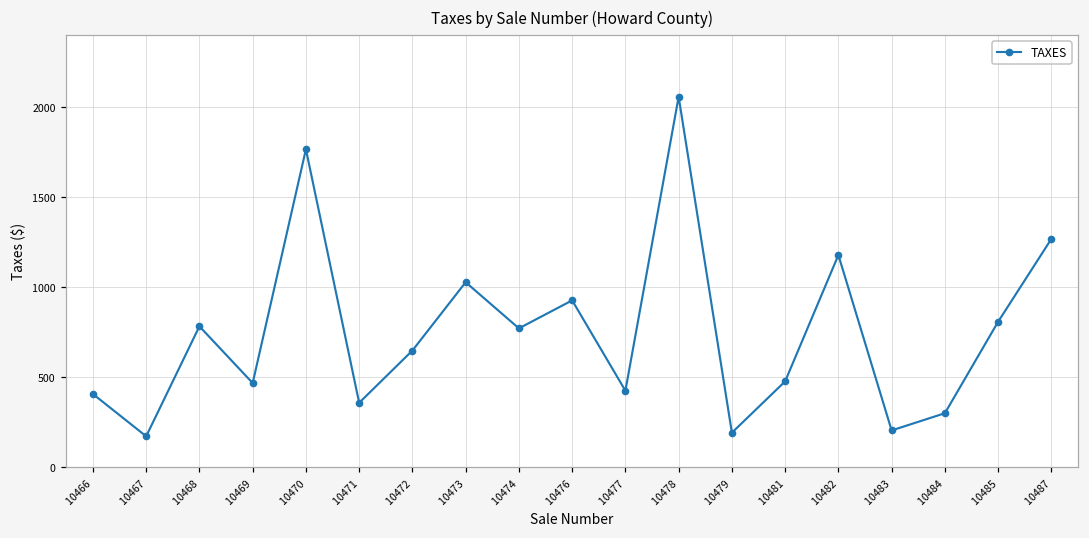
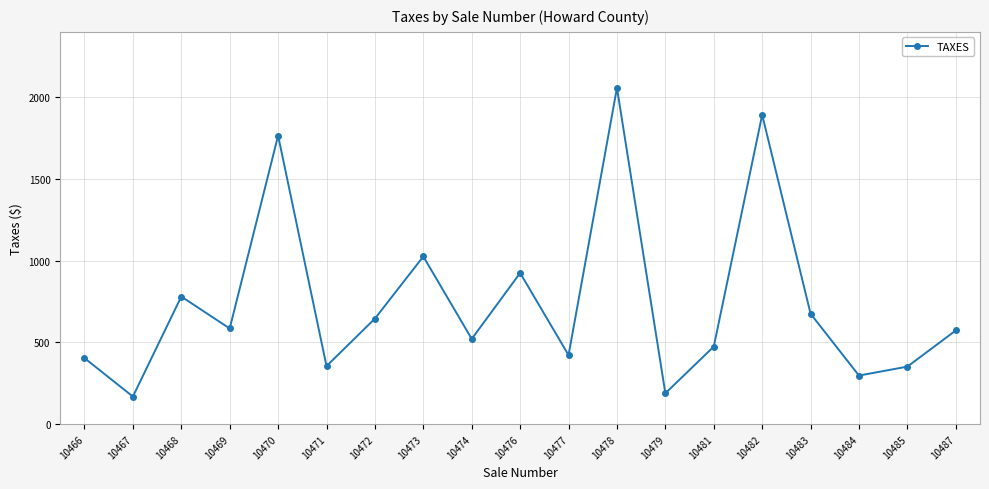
10469: 470 -> 590
10474: 770 -> 520
10482: 1180 -> 1890
10483: 200 -> 680
10485: 810 -> 350
10487: 1270 -> 570
